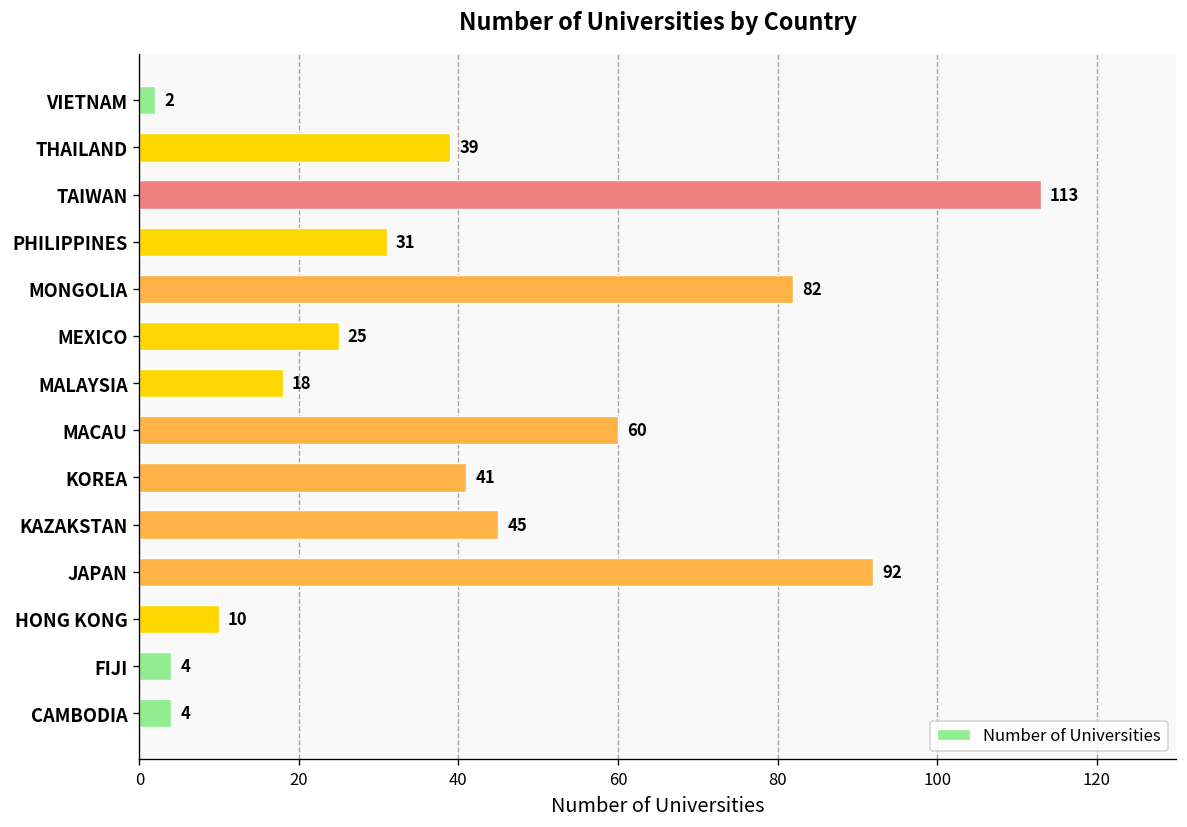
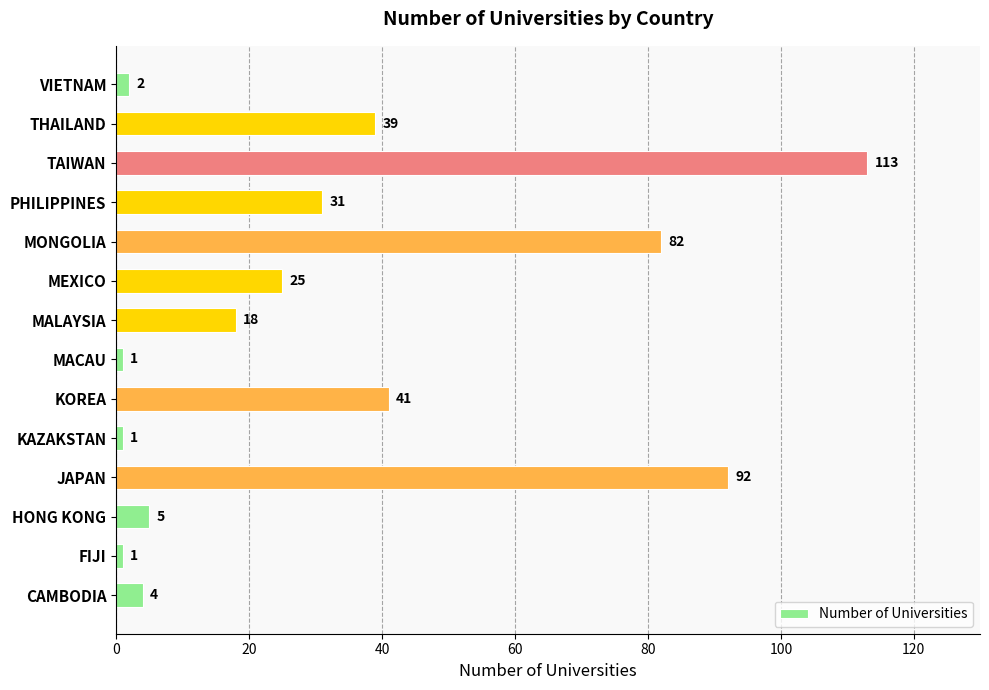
MACAU: 60 -> 1
KAZAKSTAN: 45 -> 1
HONG KONG: 10 -> 5
FIJI: 4 -> 1
